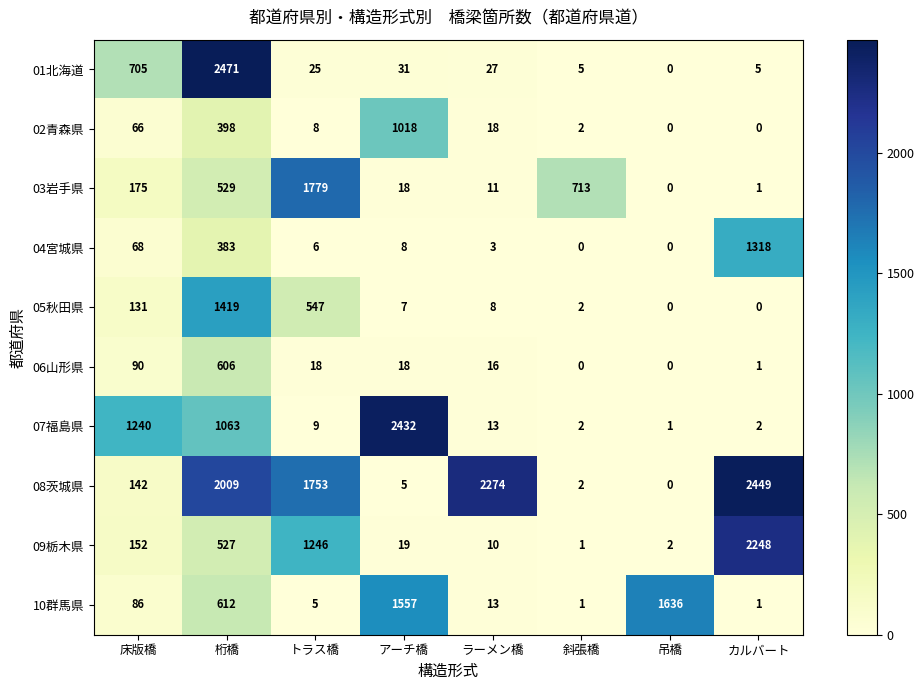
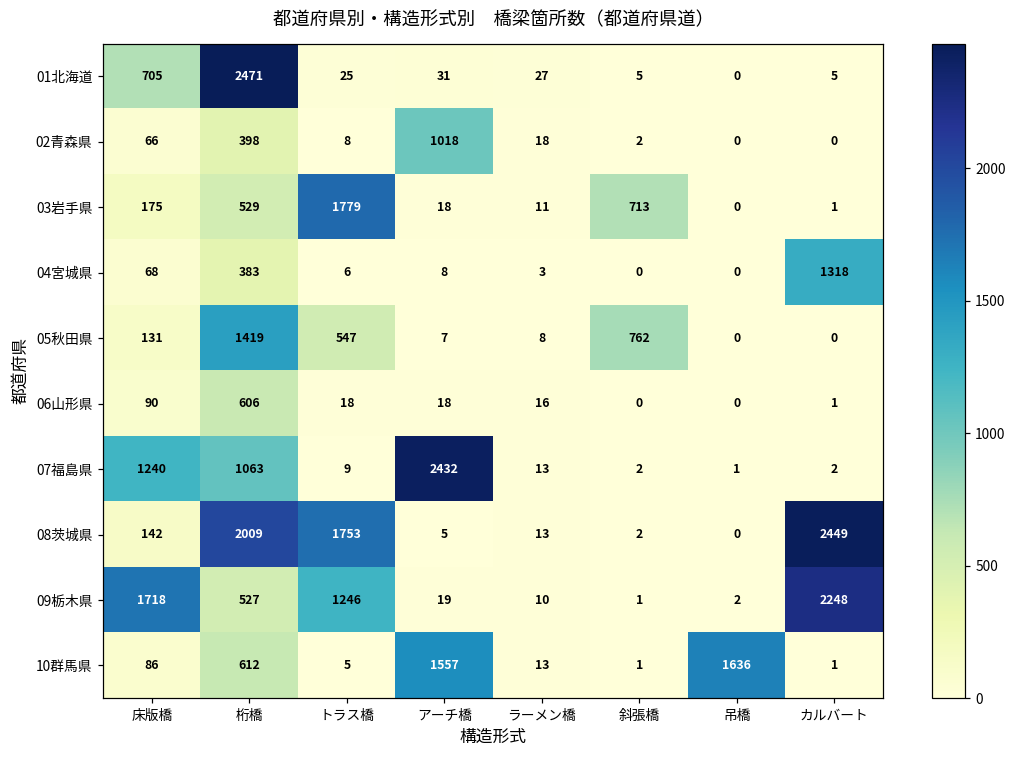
05秋田県, 斜張橋: 2 -> 762
08茨城県, ラーメン橋: 2274 -> 13
09栃木県, 床版橋: 152 -> 1718
